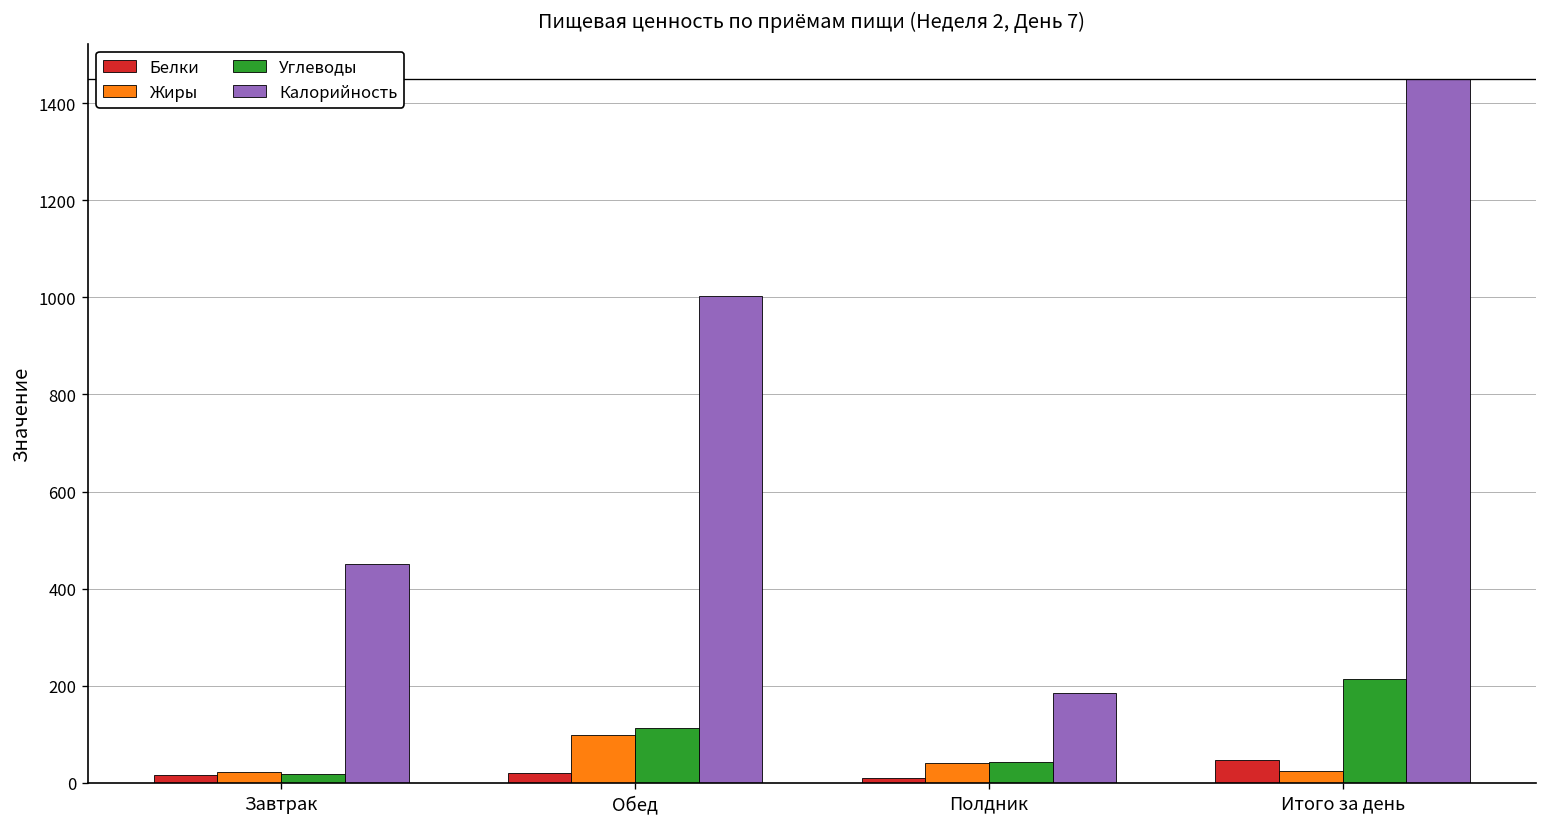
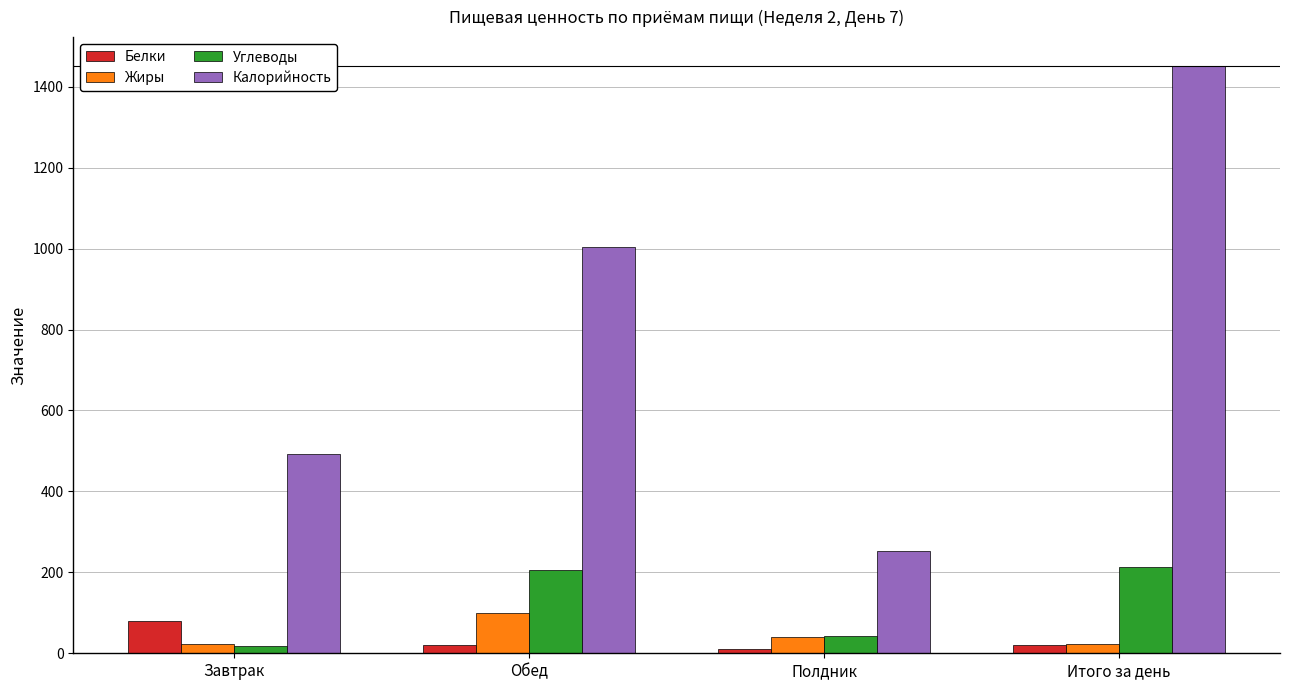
Белки, Завтрак: 20 -> 80
Калорийность, Завтрак: 450 -> 490
Углеводы, Обед: 110 -> 210
Калорийность, Полдник: 180 -> 250
Белки, Итого за день: 50 -> 20
